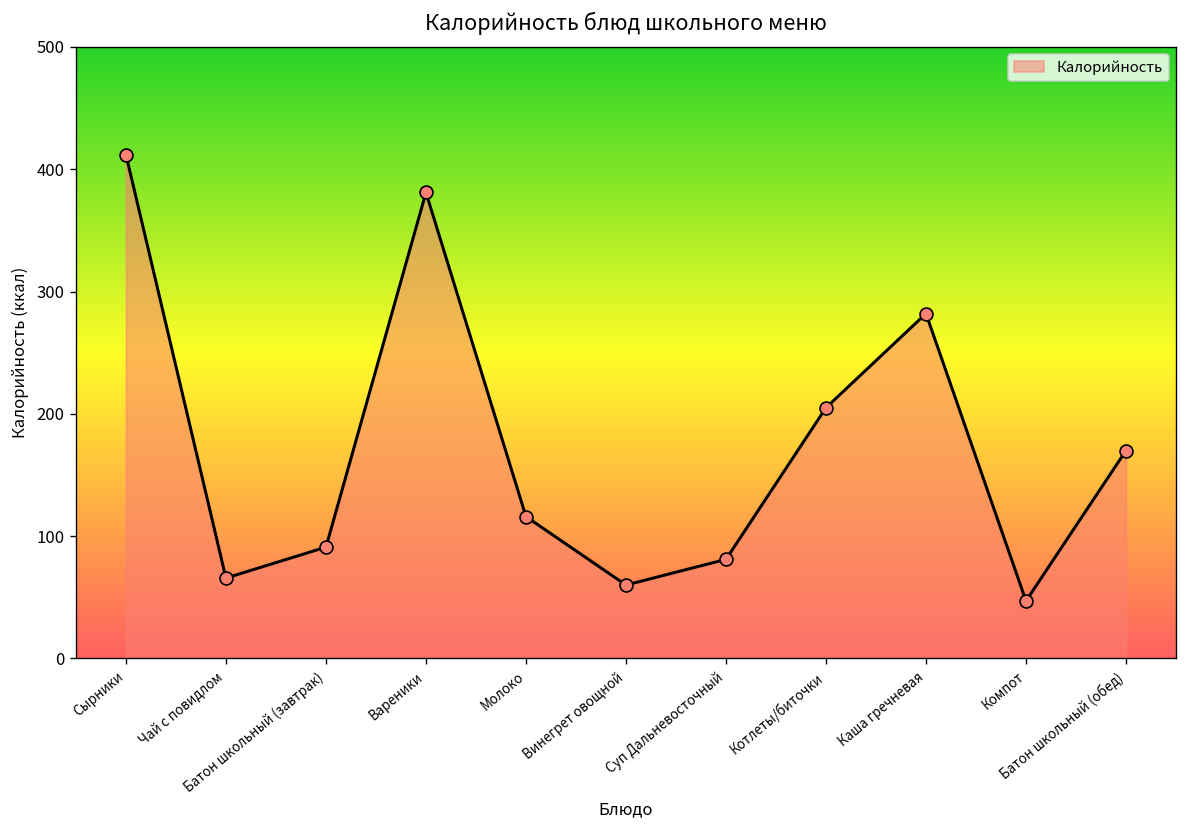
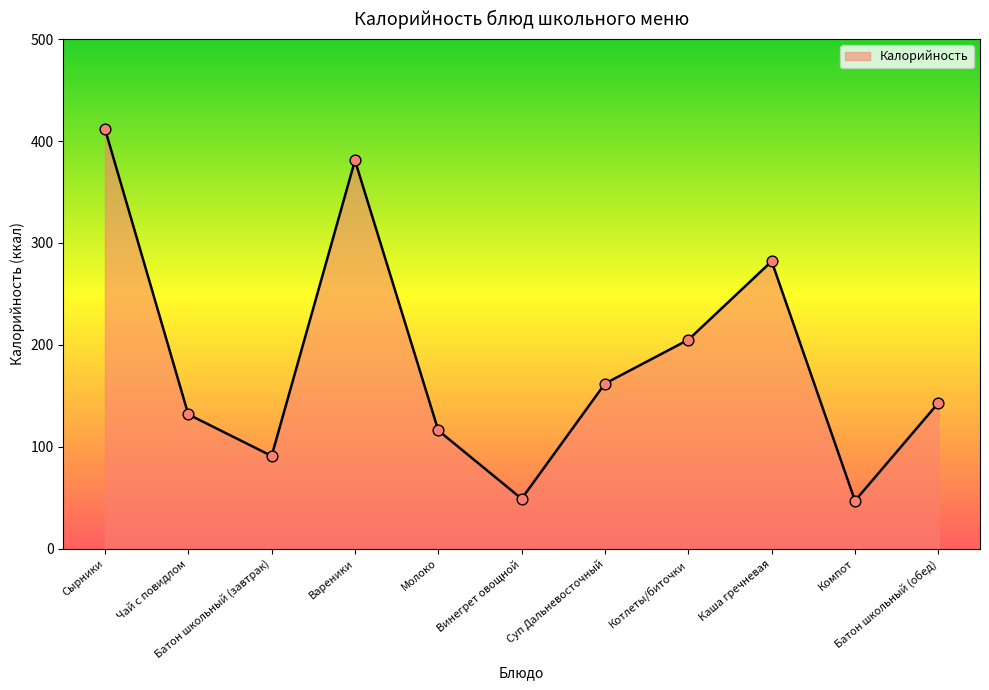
Чай с повидлом: 66 -> 132
Винегрет овощной: 60 -> 49
Суп Дальневосточный: 81 -> 162
Батон школьный (обед): 170 -> 143
